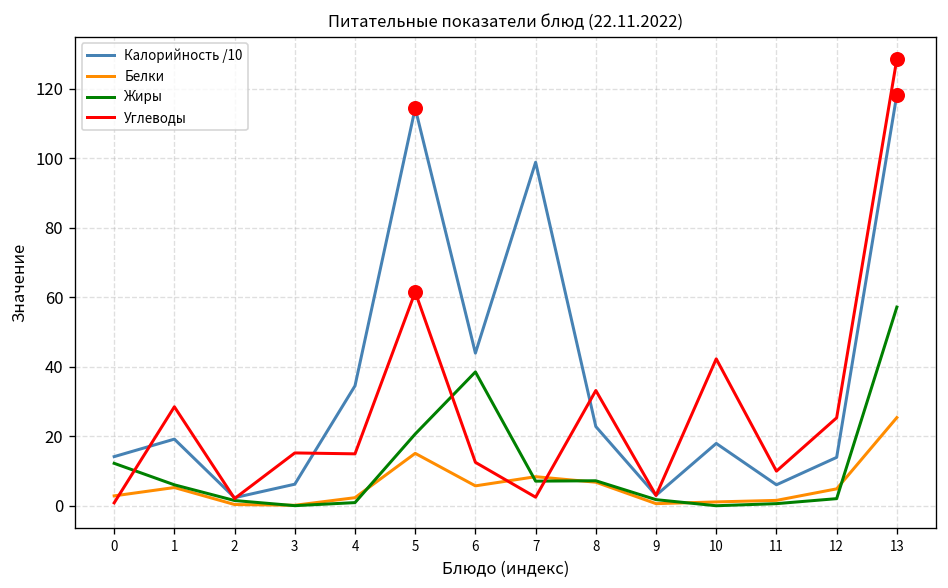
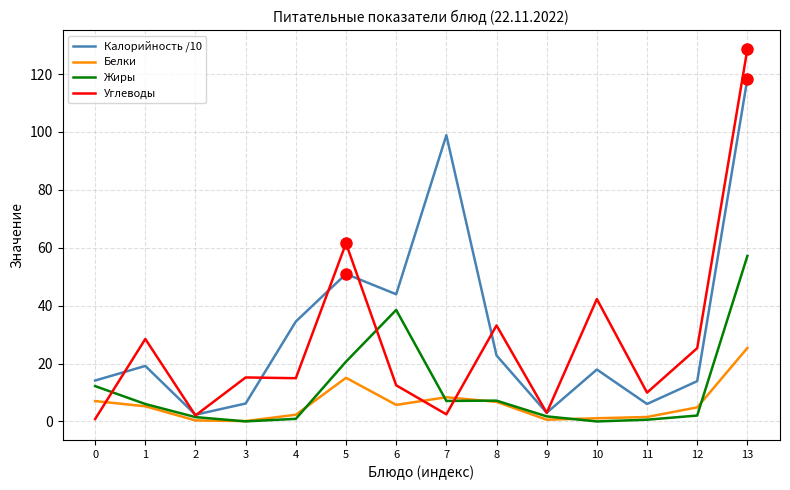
Белки, 0: 3 -> 7
Калорийность /10, 5: 114 -> 51
